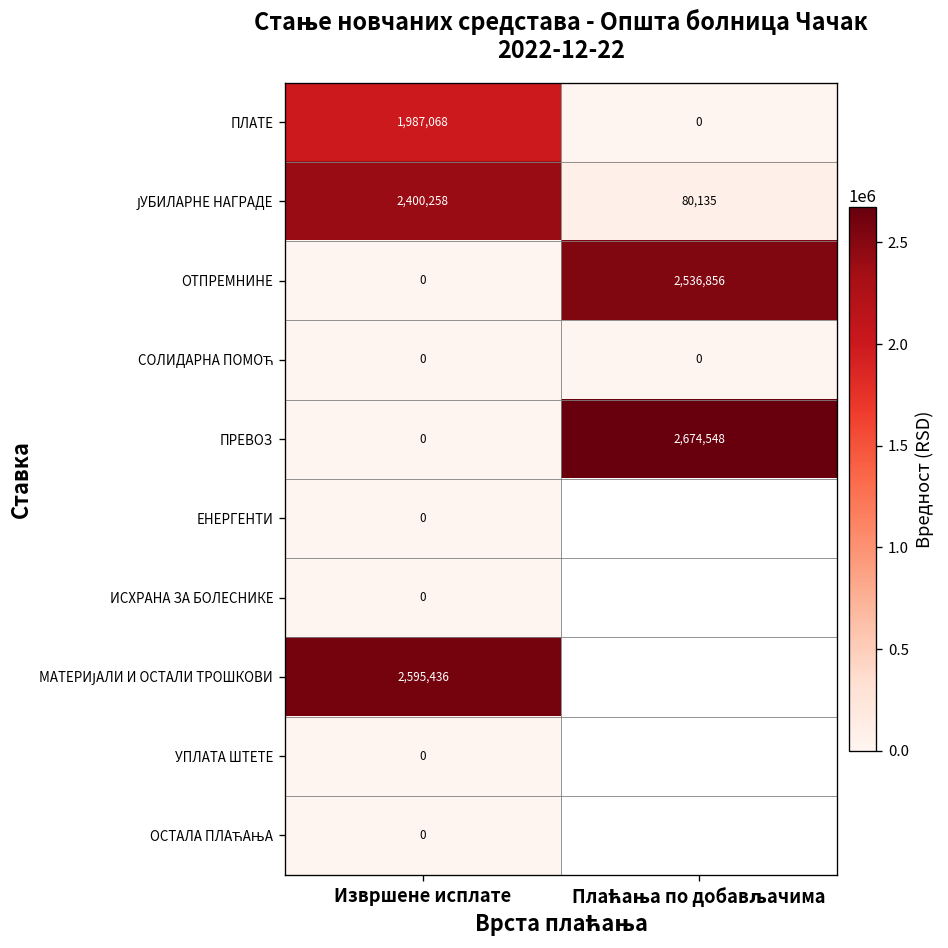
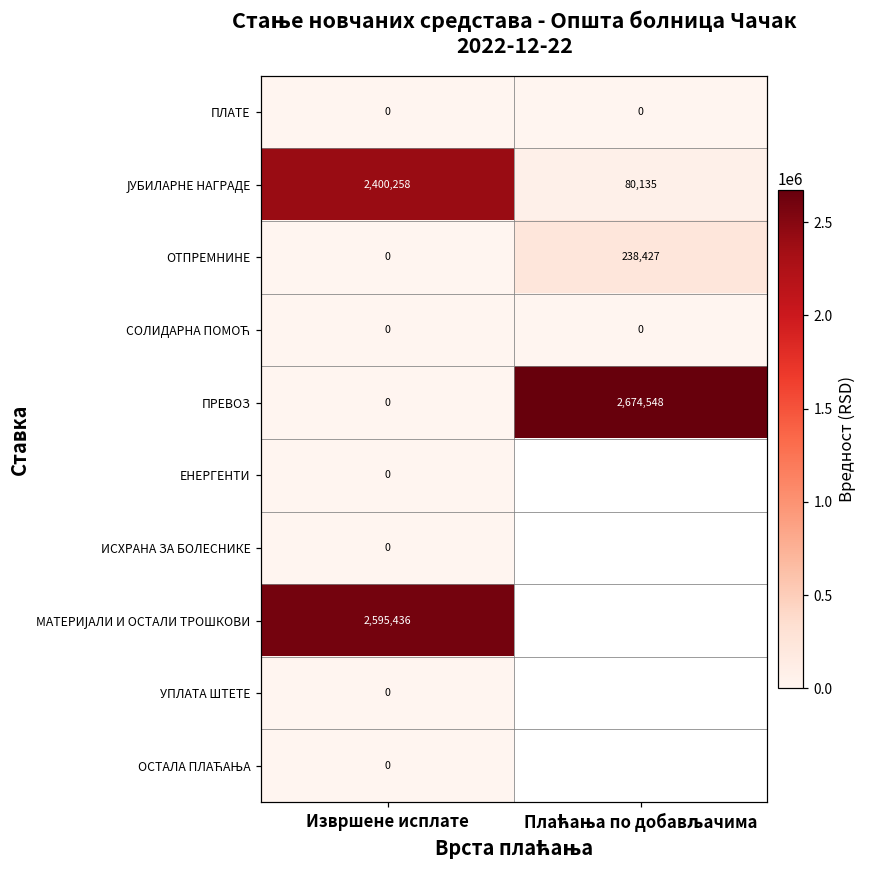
ПЛАТЕ, Извршене исплате: 1,987,068 -> 0
ОТПРЕМНИНЕ, Плаћања по добављачима: 2,536,856 -> 238,427
